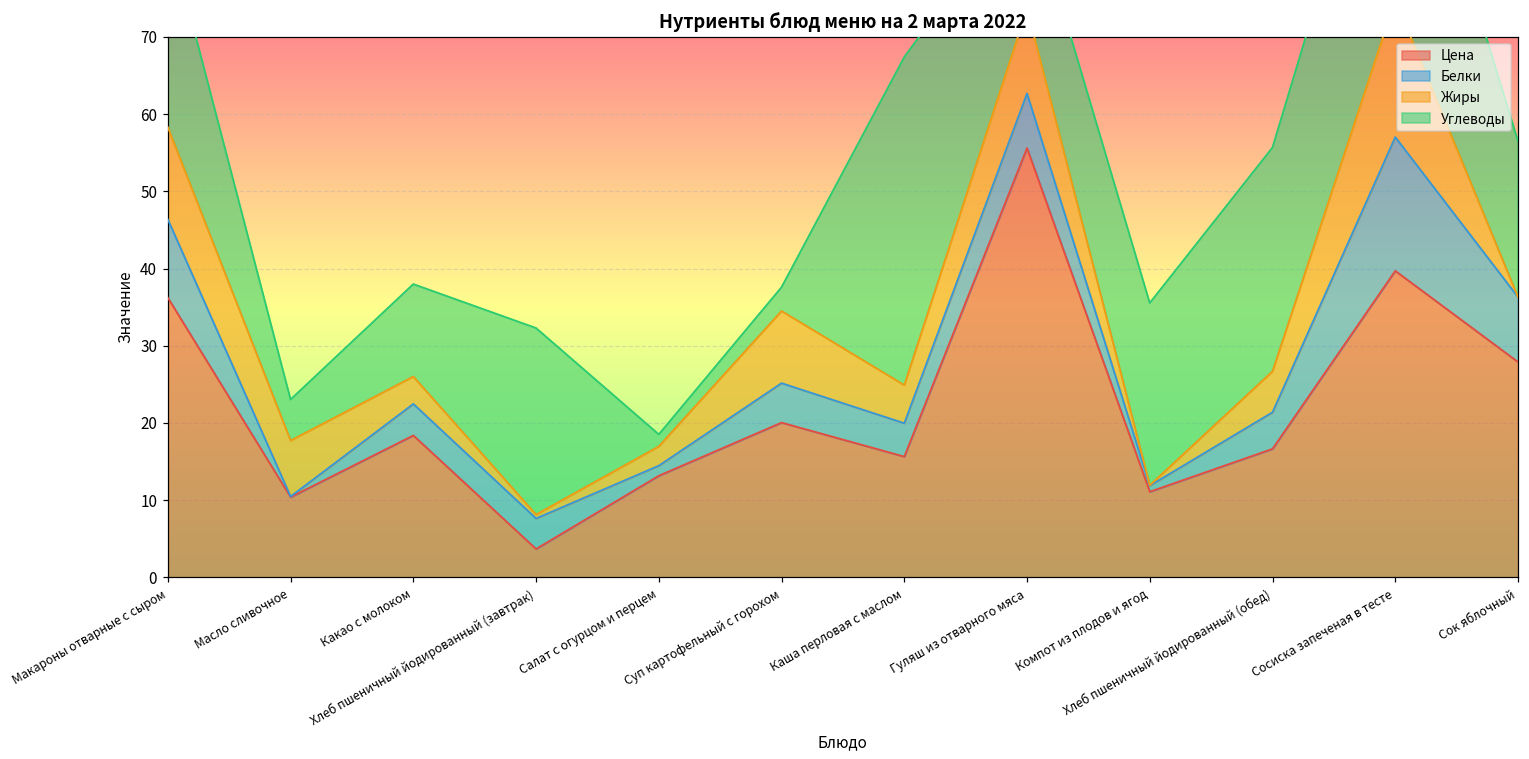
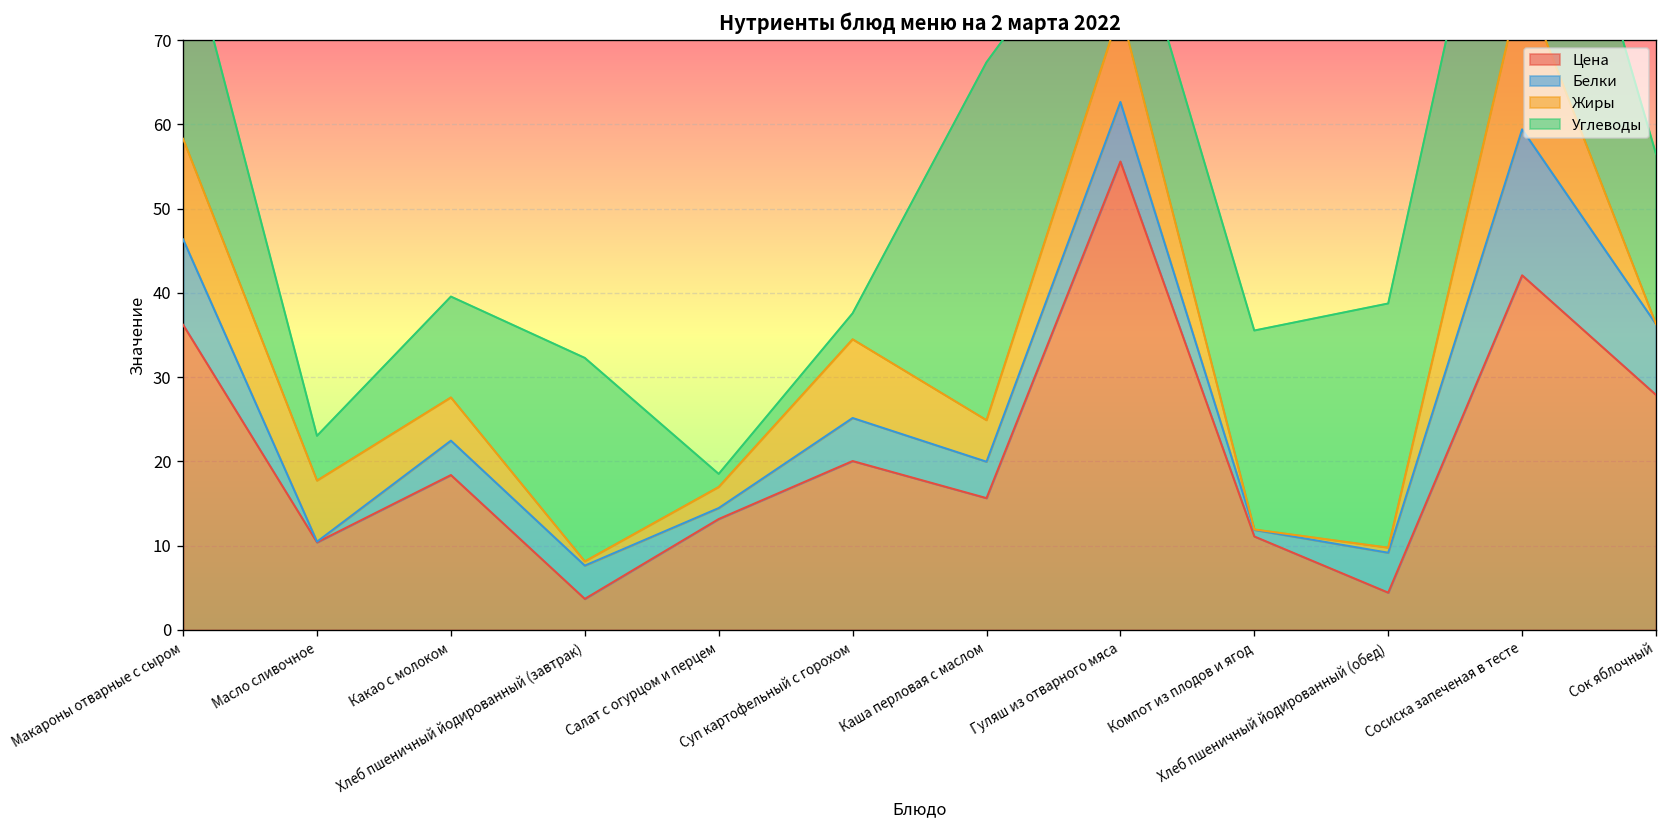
Жиры, Какао с молоком: 4 -> 5
Цена, Хлеб пшеничный йодированный (обед): 17 -> 4
Жиры, Хлеб пшеничный йодированный (обед): 5 -> 1
Цена, Сосиска запеченая в тесте: 40 -> 42
